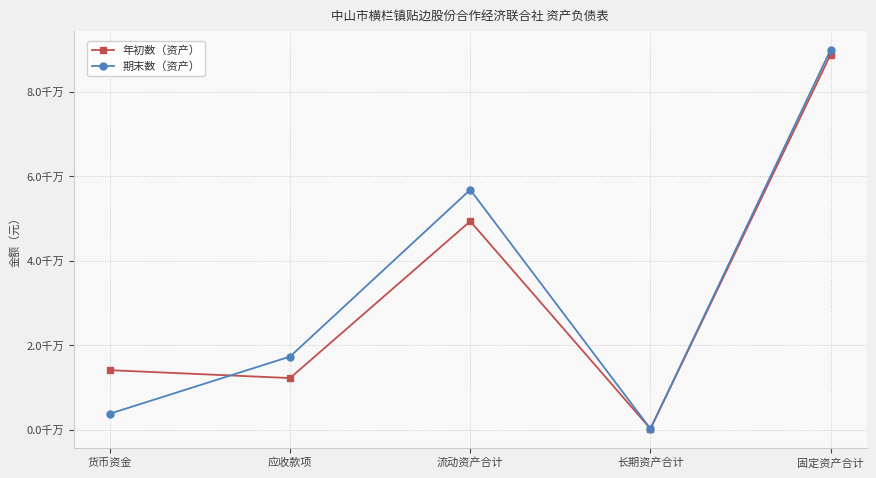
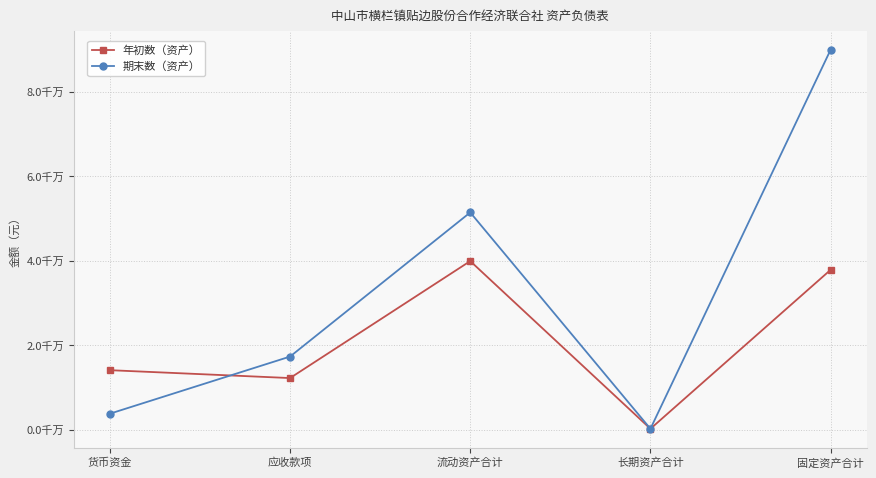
年初数（资产）, 流动资产合计: 4.9千万 -> 4.0千万
期末数（资产）, 流动资产合计: 5.7千万 -> 5.1千万
年初数（资产）, 固定资产合计: 8.9千万 -> 3.8千万
